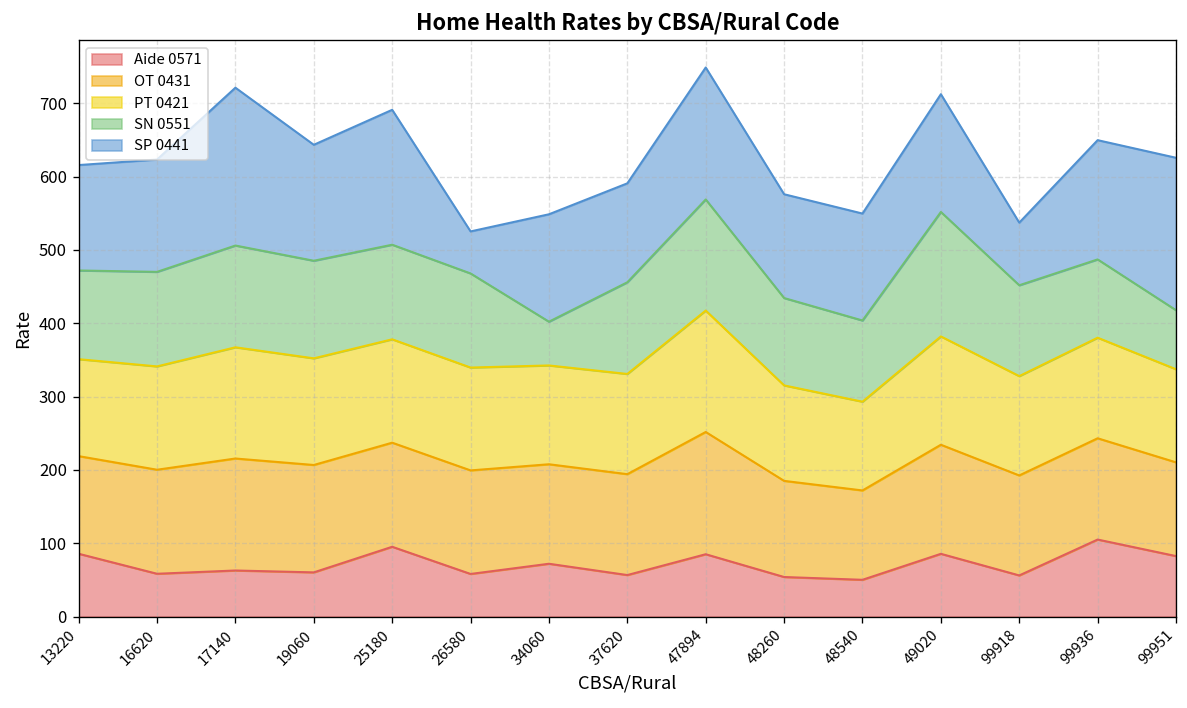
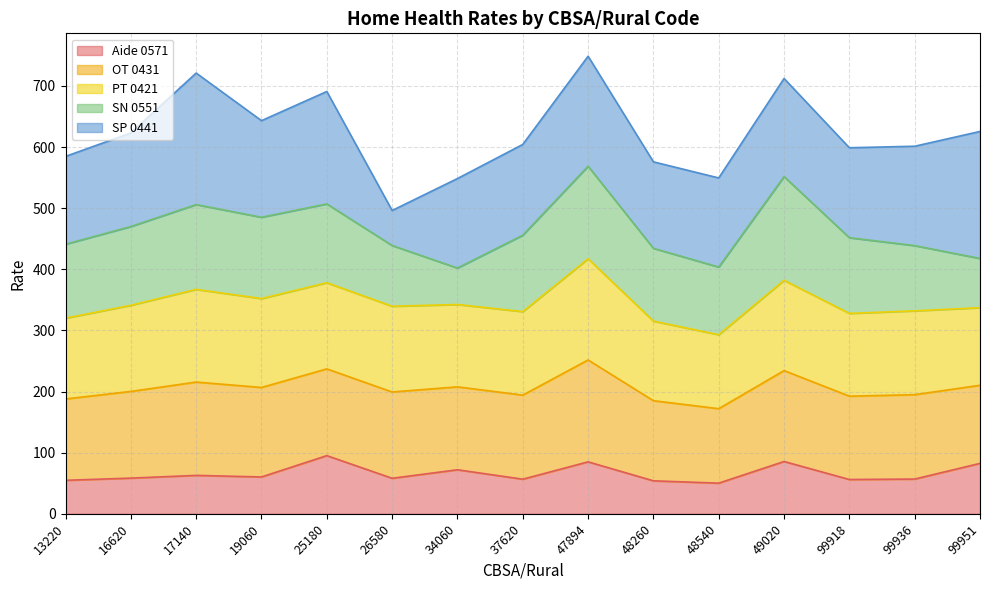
Aide 0571, 13220: 90 -> 50
SN 0551, 26580: 130 -> 100
SP 0441, 37620: 130 -> 150
SP 0441, 99918: 90 -> 150
Aide 0571, 99936: 110 -> 60
